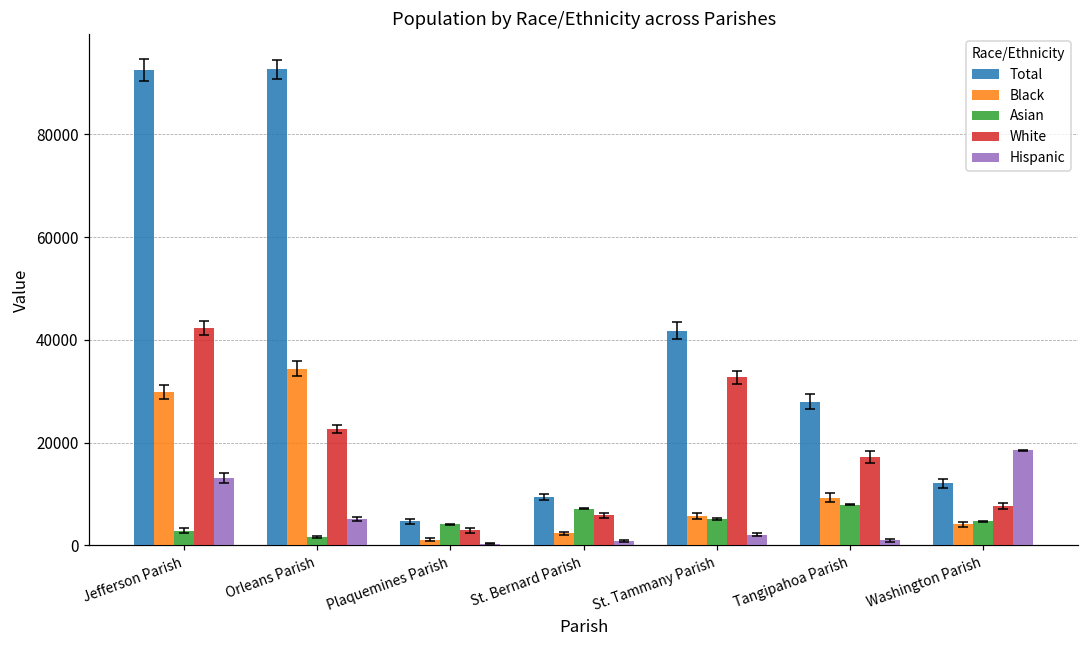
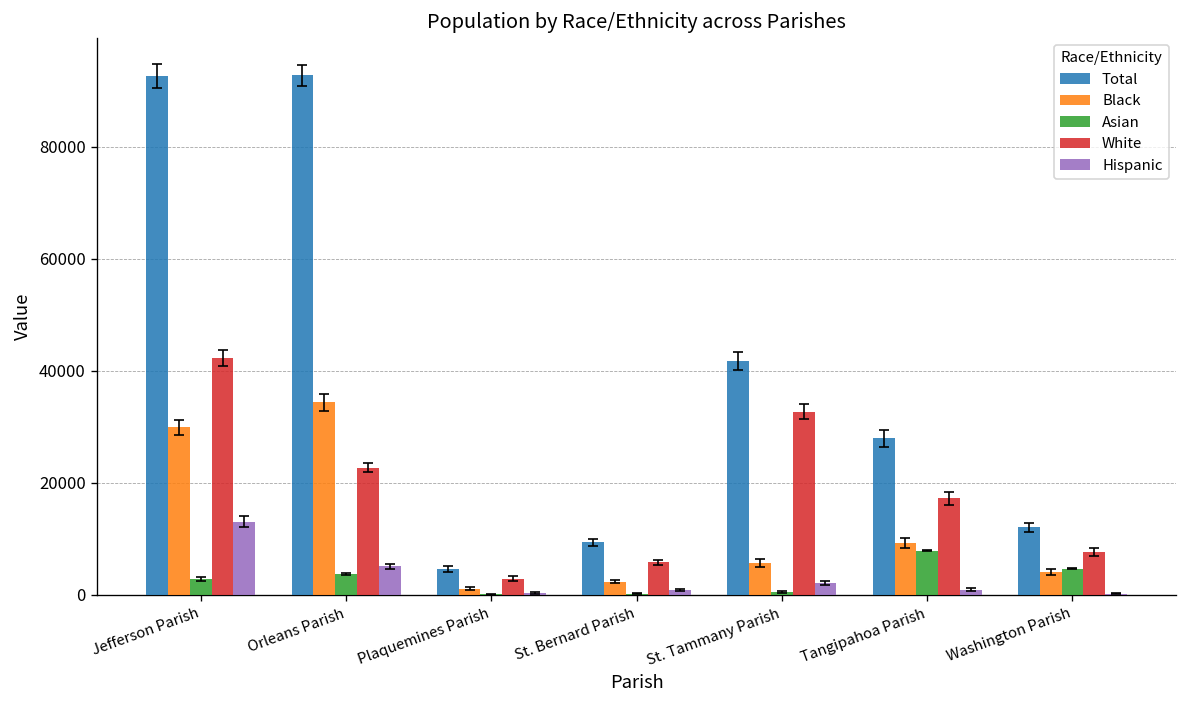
Asian, Orleans Parish: 2000 -> 4000
Asian, Plaquemines Parish: 4000 -> 0
Asian, St. Bernard Parish: 7000 -> 0
Asian, St. Tammany Parish: 5000 -> 1000
Hispanic, Washington Parish: 18000 -> 0
